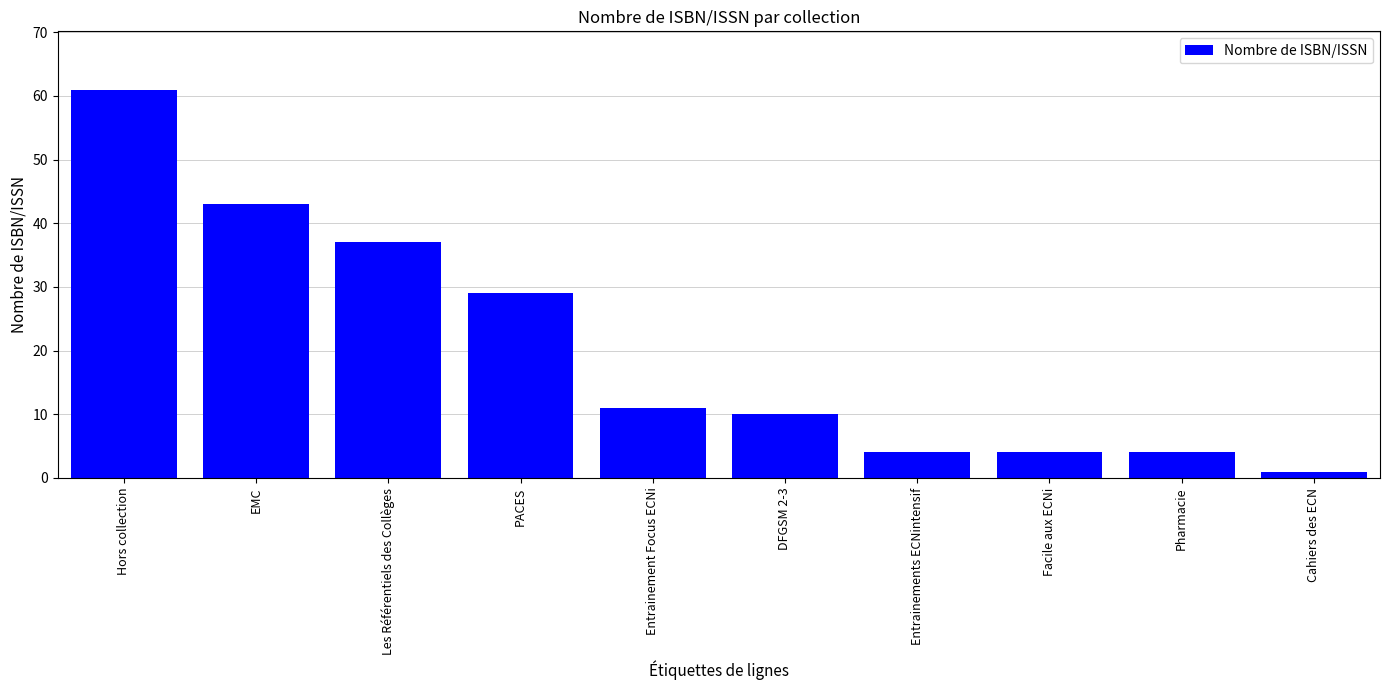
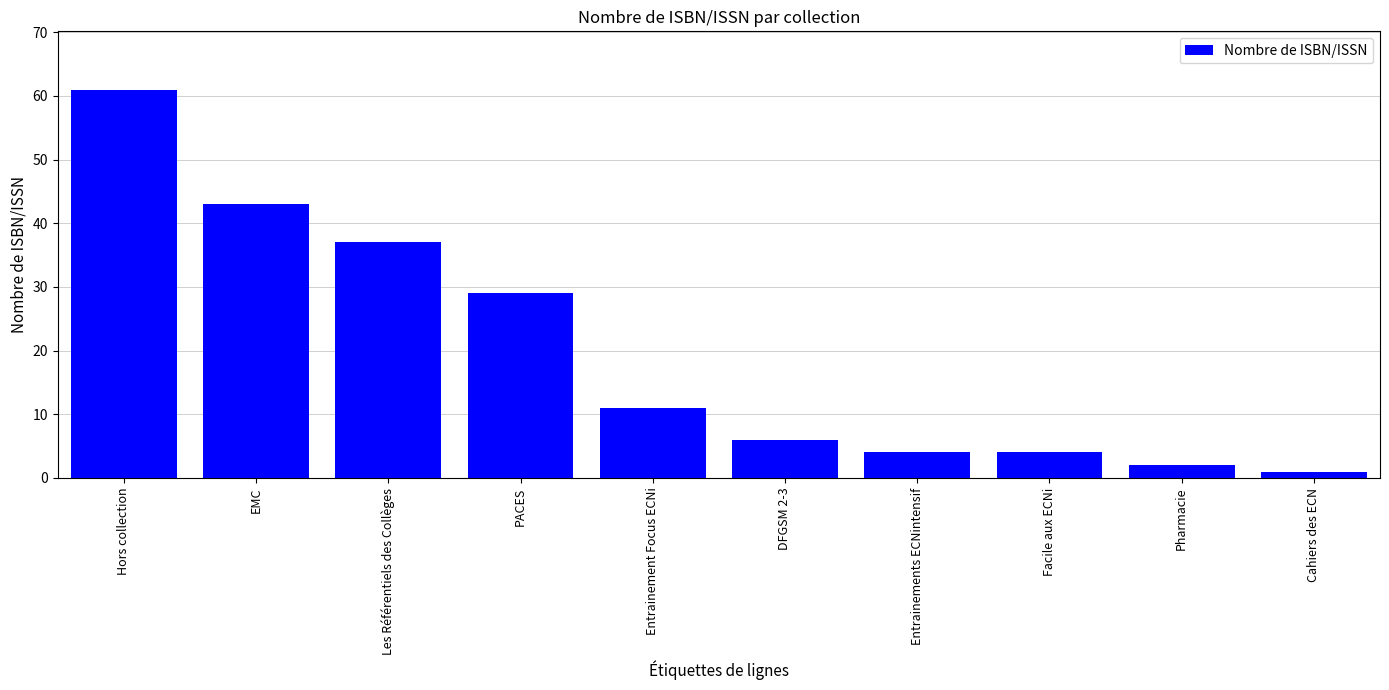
DFGSM 2-3: 10 -> 6
Pharmacie: 4 -> 2
